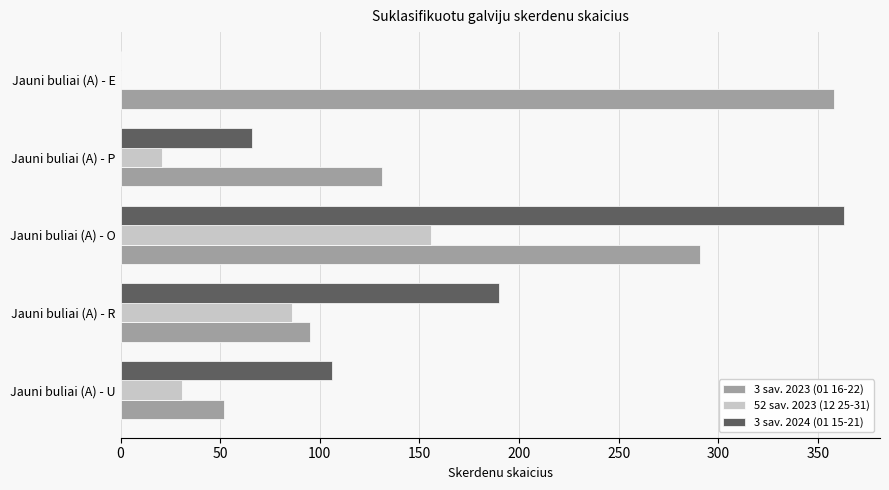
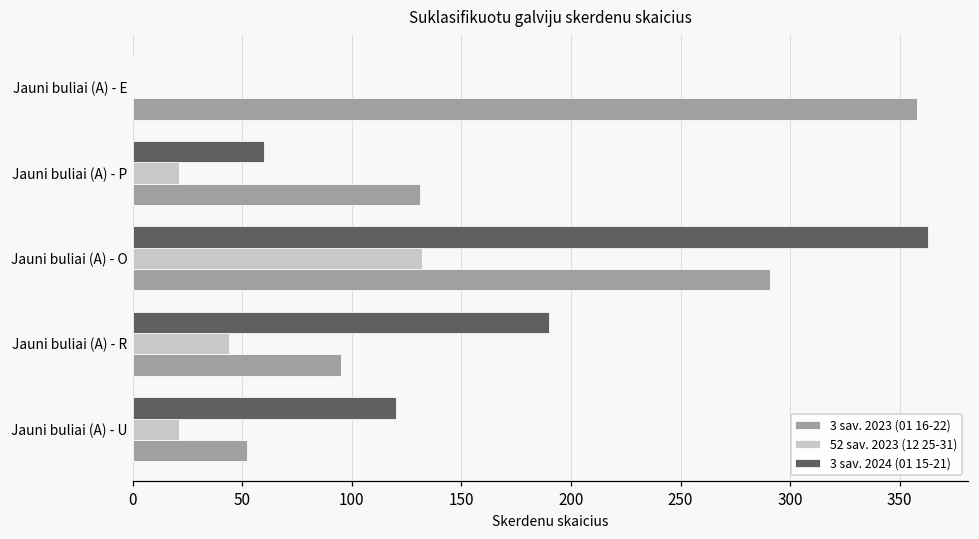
3 sav. 2024 (01 15-21), Jauni buliai (A) - P: 66 -> 60
52 sav. 2023 (12 25-31), Jauni buliai (A) - O: 156 -> 132
52 sav. 2023 (12 25-31), Jauni buliai (A) - R: 86 -> 44
3 sav. 2024 (01 15-21), Jauni buliai (A) - U: 106 -> 120
52 sav. 2023 (12 25-31), Jauni buliai (A) - U: 31 -> 21
